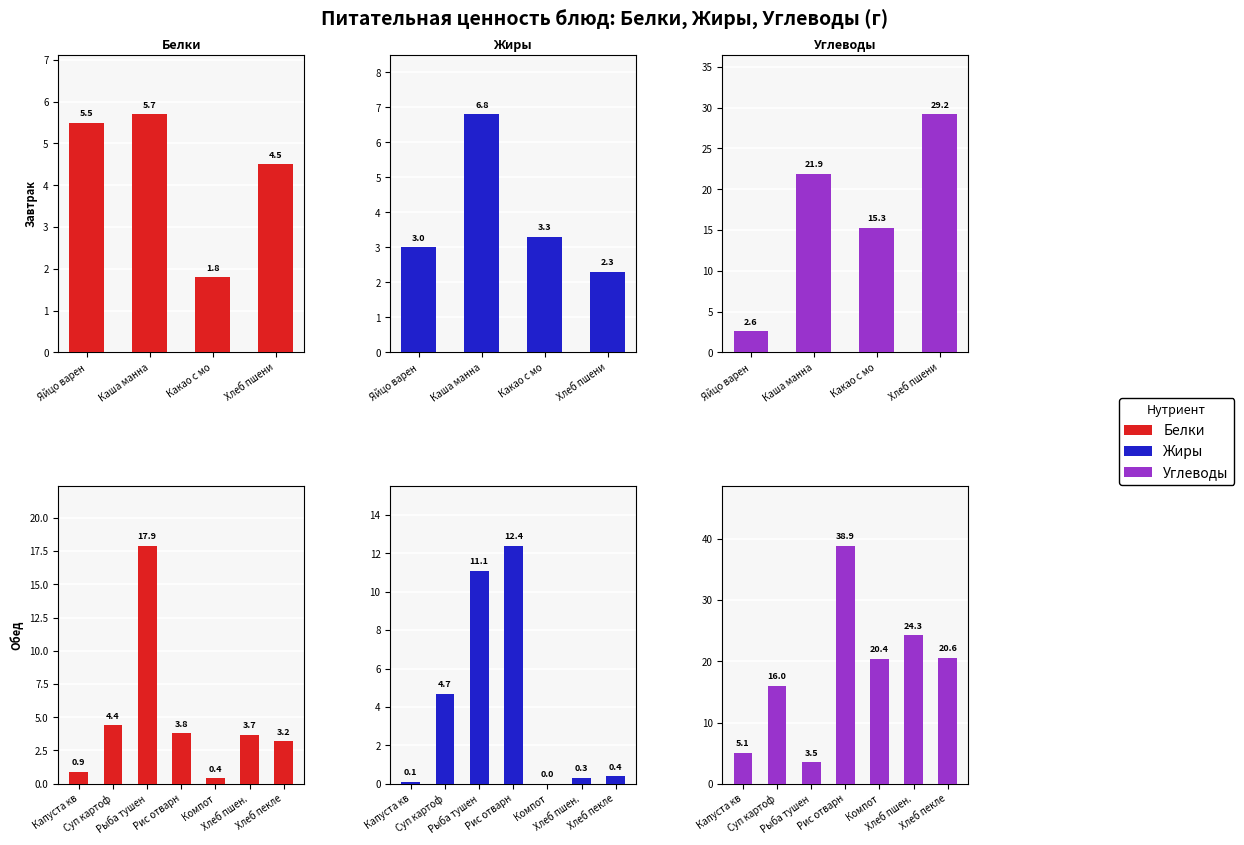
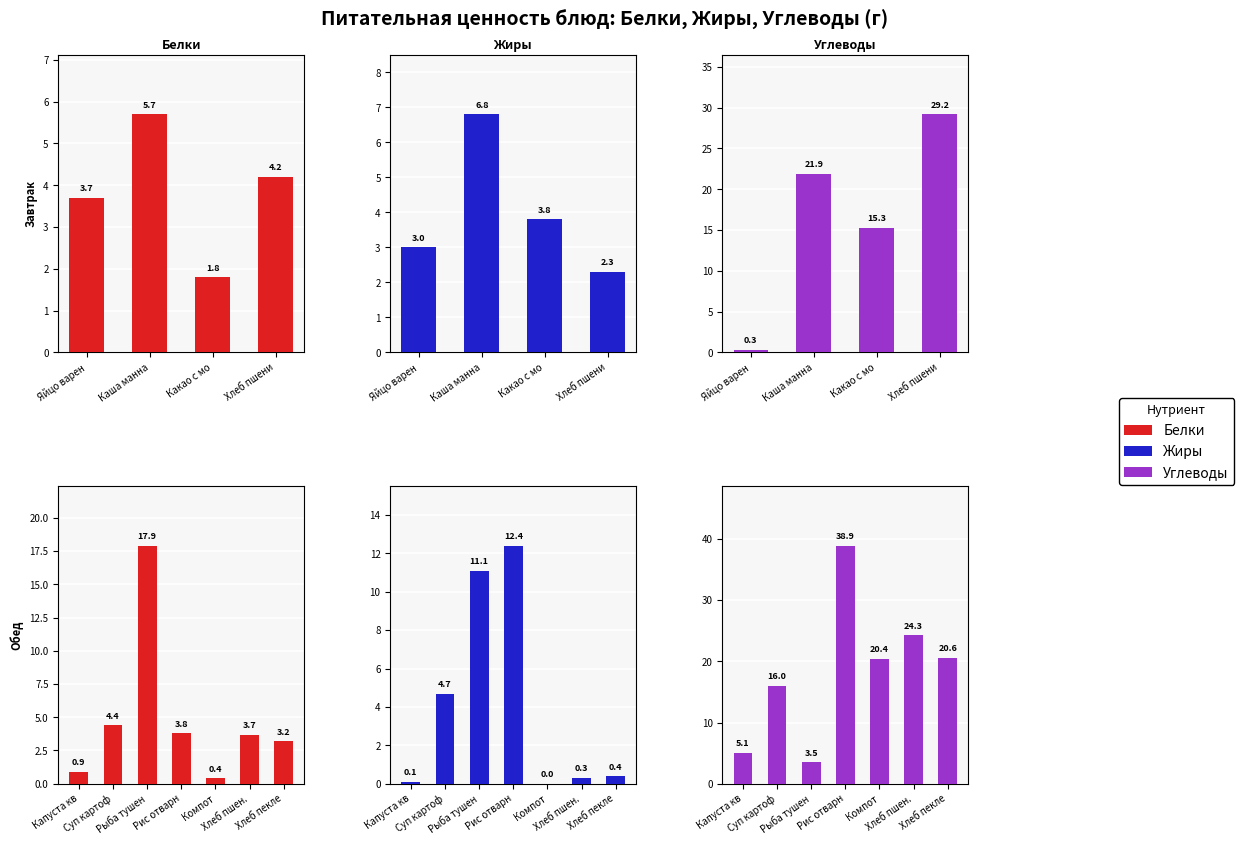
Белки, Яйцо варен: 5.5 -> 3.7
Белки, Хлеб пшени: 4.5 -> 4.2
Жиры, Какао с мо: 3.3 -> 3.8
Углеводы, Яйцо варен: 2.6 -> 0.3
